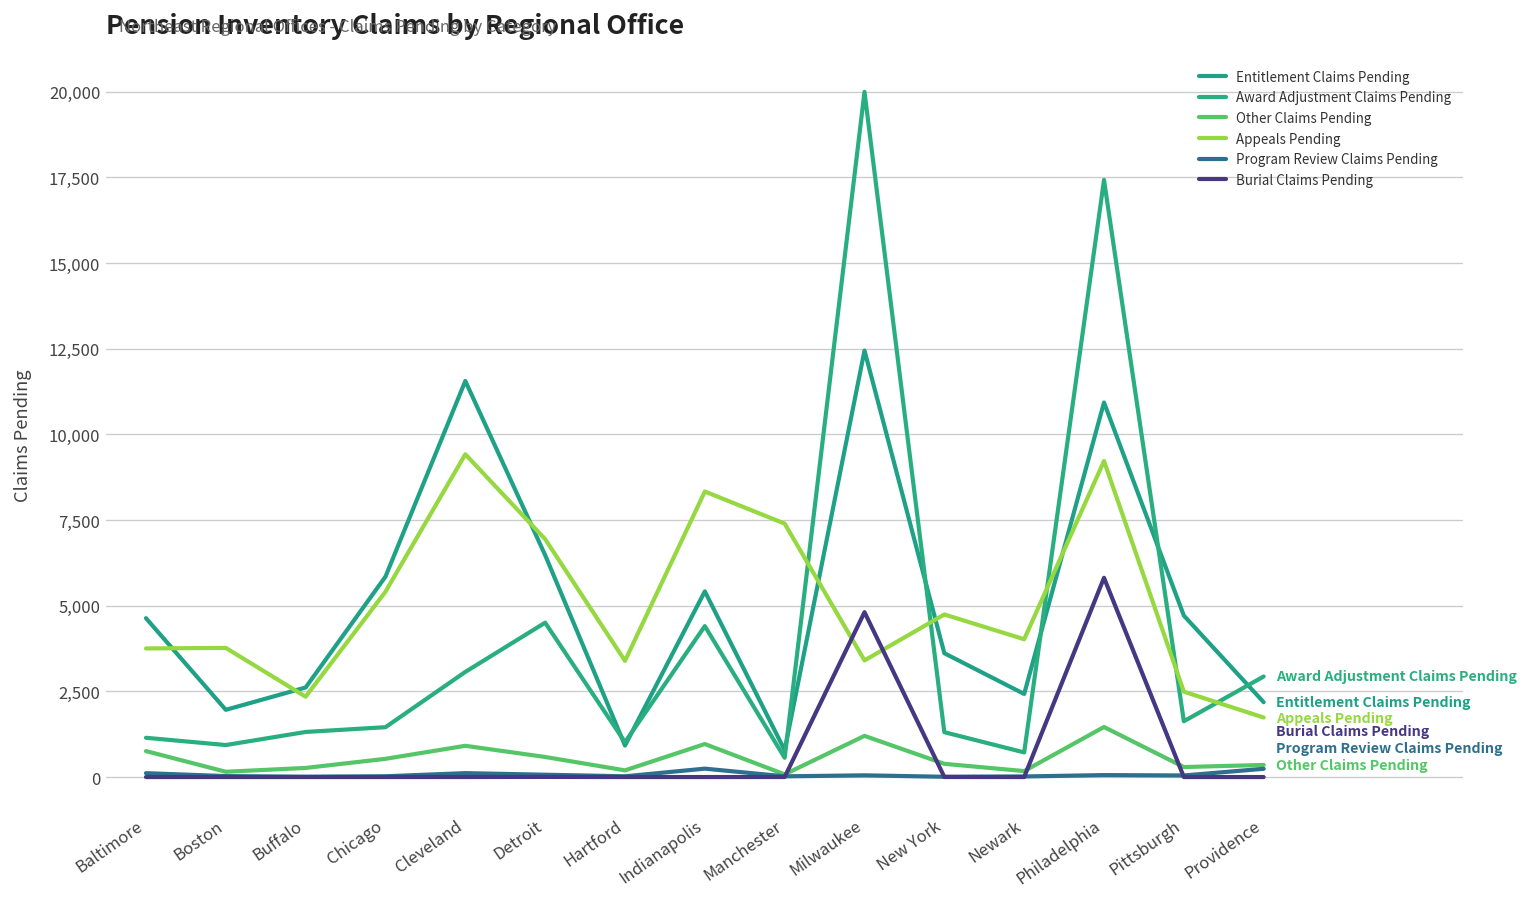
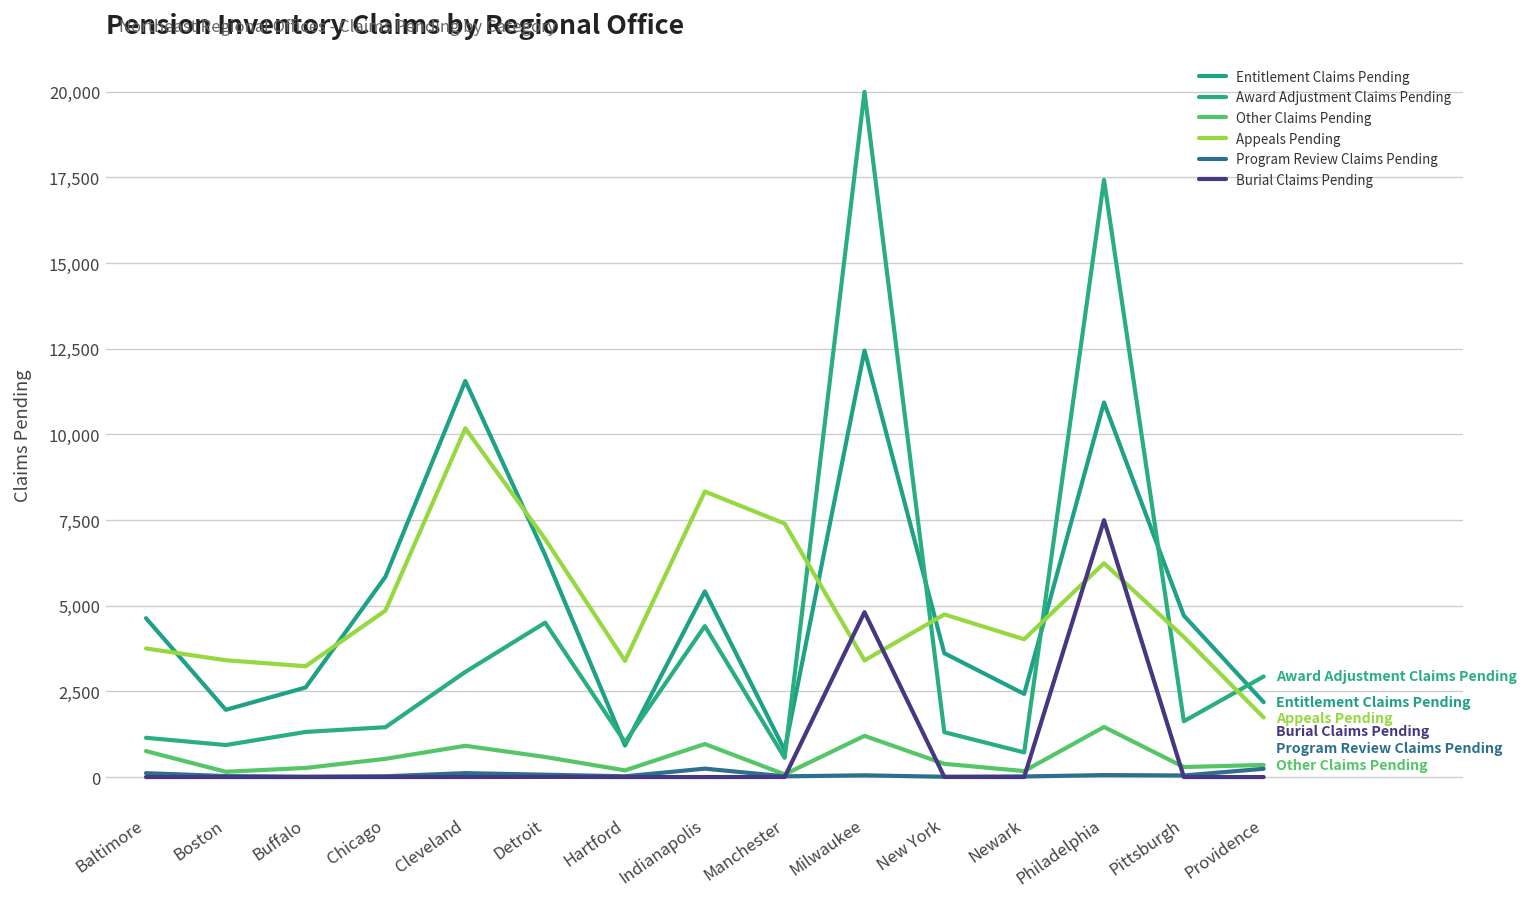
Appeals Pending, Boston: 3,800 -> 3,400
Appeals Pending, Buffalo: 2,300 -> 3,200
Appeals Pending, Chicago: 5,400 -> 4,900
Appeals Pending, Cleveland: 9,400 -> 10,200
Appeals Pending, Philadelphia: 9,200 -> 6,200
Burial Claims Pending, Philadelphia: 5,800 -> 7,500
Appeals Pending, Pittsburgh: 2,500 -> 4,100
